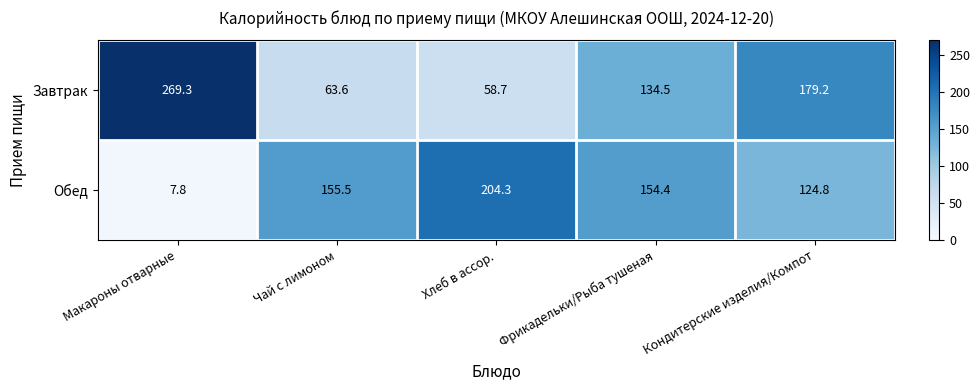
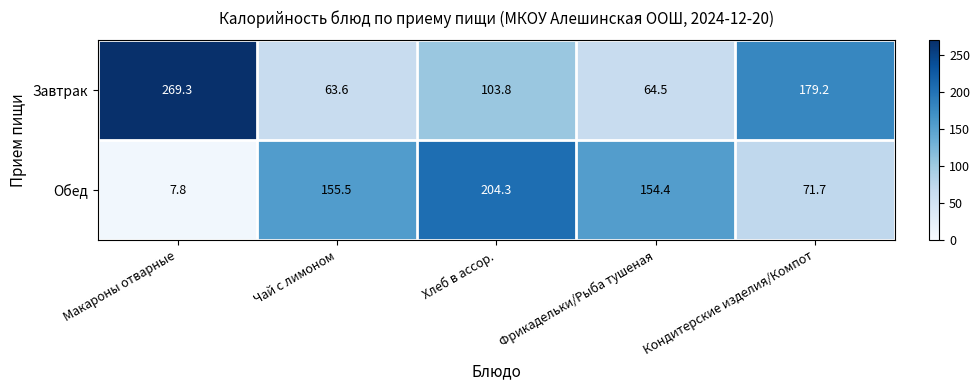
Завтрак, Хлеб в ассор.: 58.7 -> 103.8
Завтрак, Фрикадельки/Рыба тушеная: 134.5 -> 64.5
Обед, Кондитерские изделия/Компот: 124.8 -> 71.7
